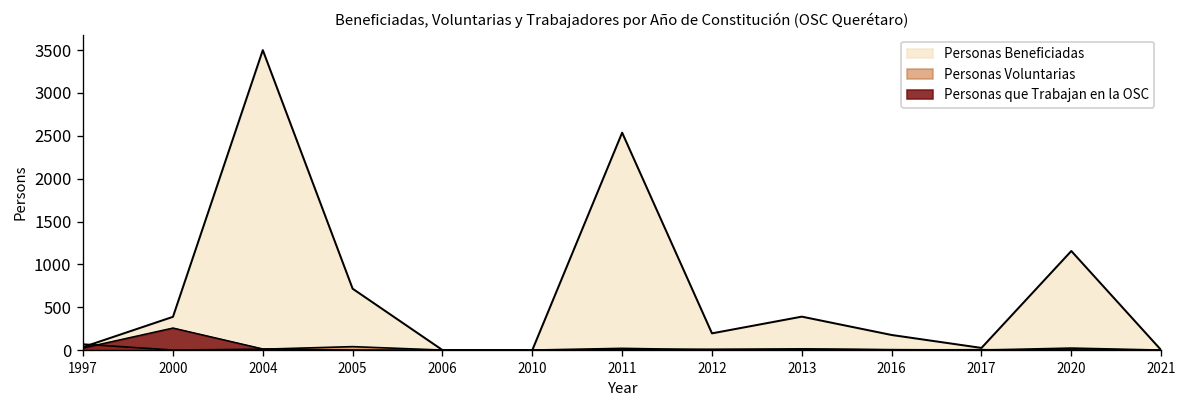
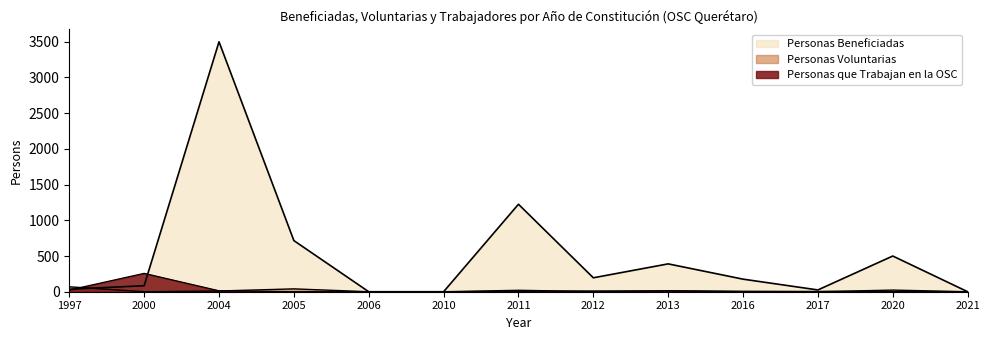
Personas Beneficiadas, 2000: 400 -> 100
Personas Beneficiadas, 2011: 2500 -> 1200
Personas Beneficiadas, 2020: 1200 -> 500
